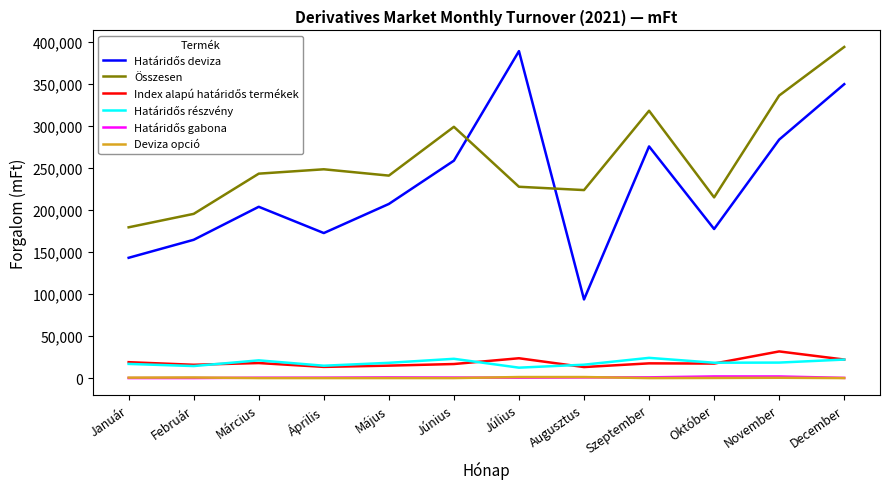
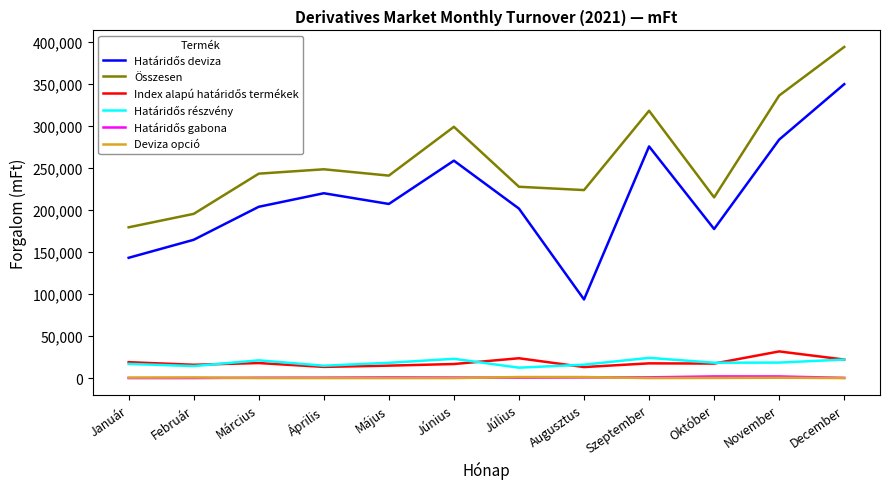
Határidős deviza, Április: 170,000 -> 220,000
Határidős deviza, Július: 390,000 -> 200,000
